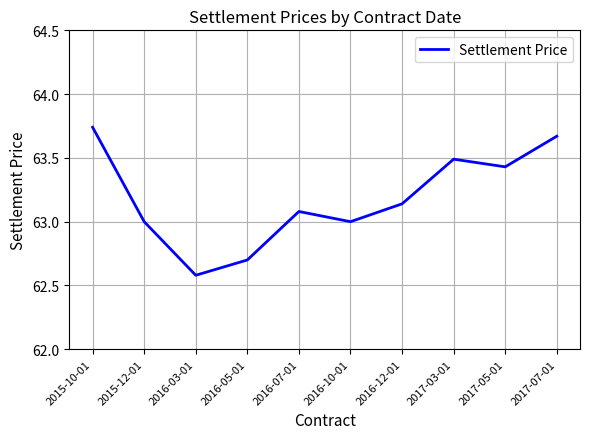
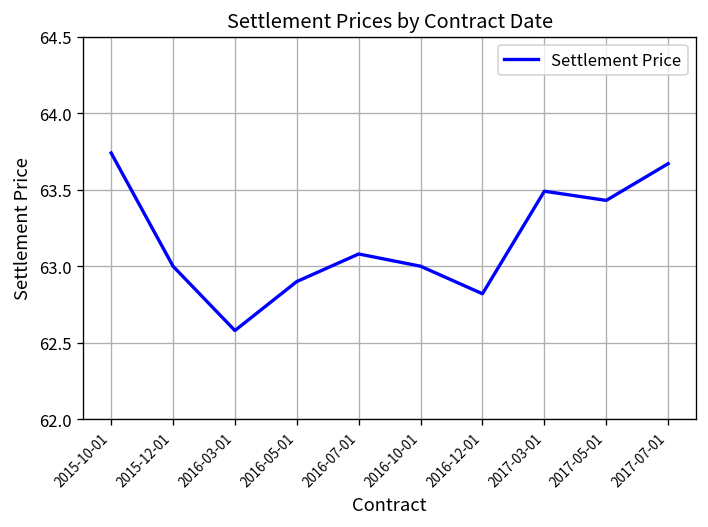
2016-05-01: 62.7 -> 62.9
2016-12-01: 63.14 -> 62.82
